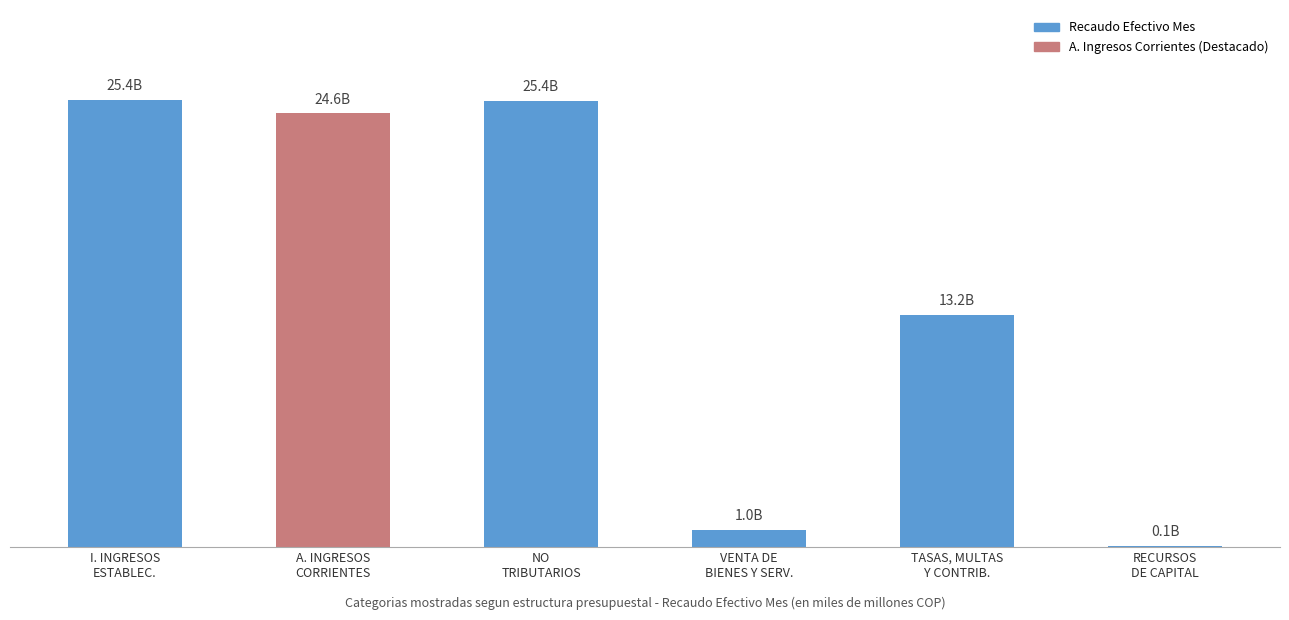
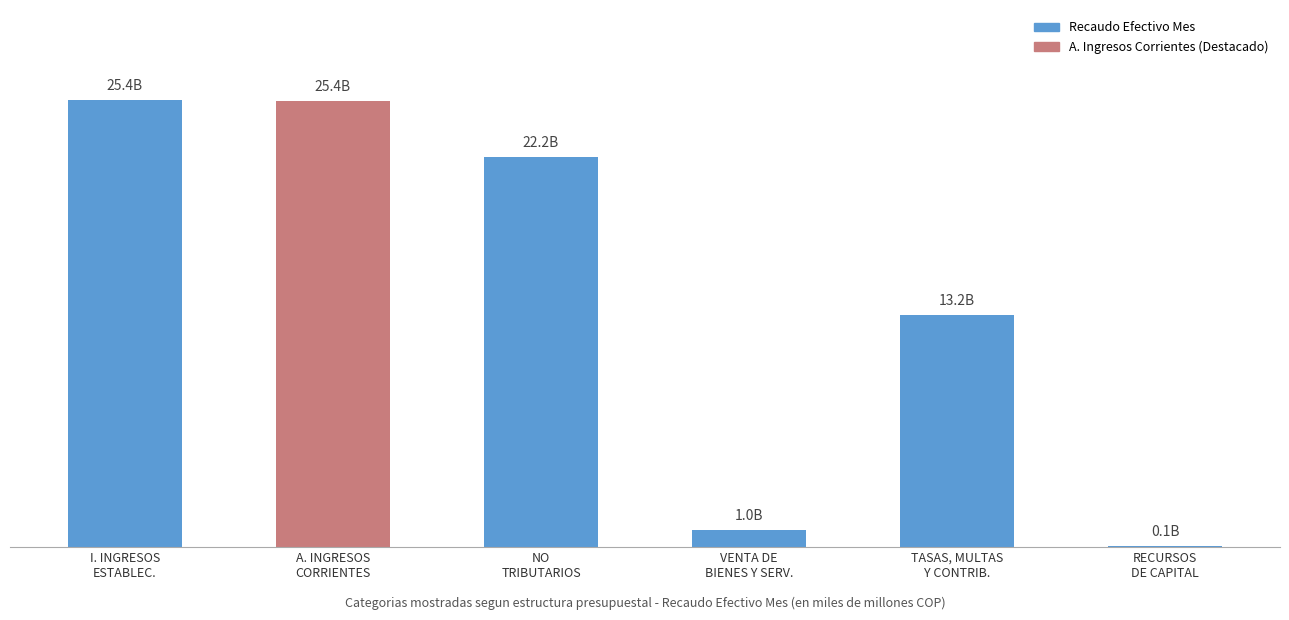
A. INGRESOS CORRIENTES: 24.6B -> 25.4B
NO TRIBUTARIOS: 25.4B -> 22.2B
